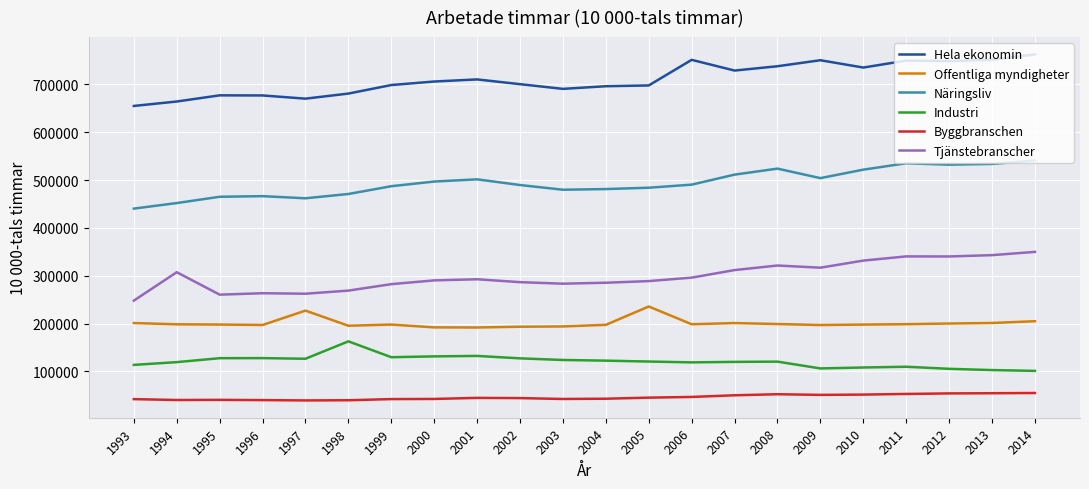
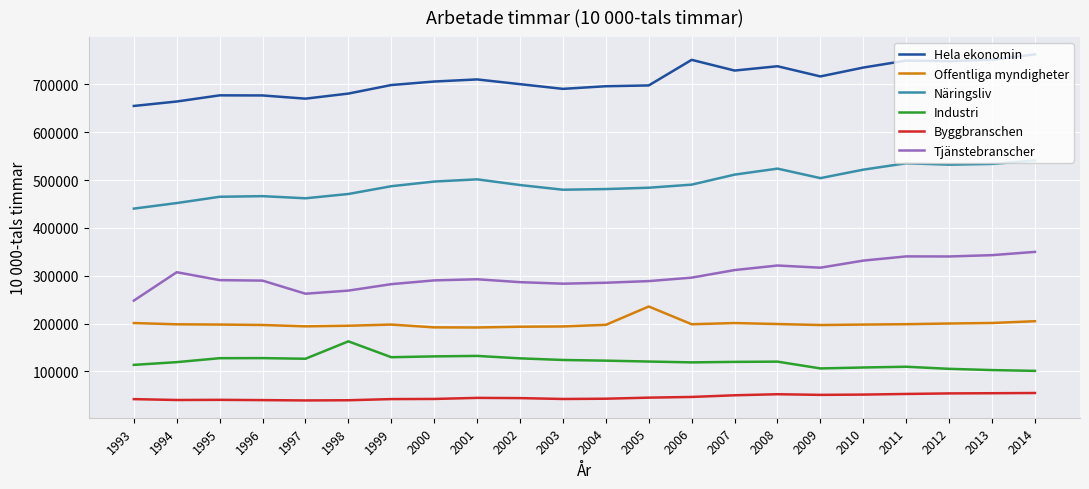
Tjänstebranscher, 1995: 260000 -> 290000
Tjänstebranscher, 1996: 260000 -> 290000
Offentliga myndigheter, 1997: 230000 -> 190000
Hela ekonomin, 2009: 750000 -> 720000
